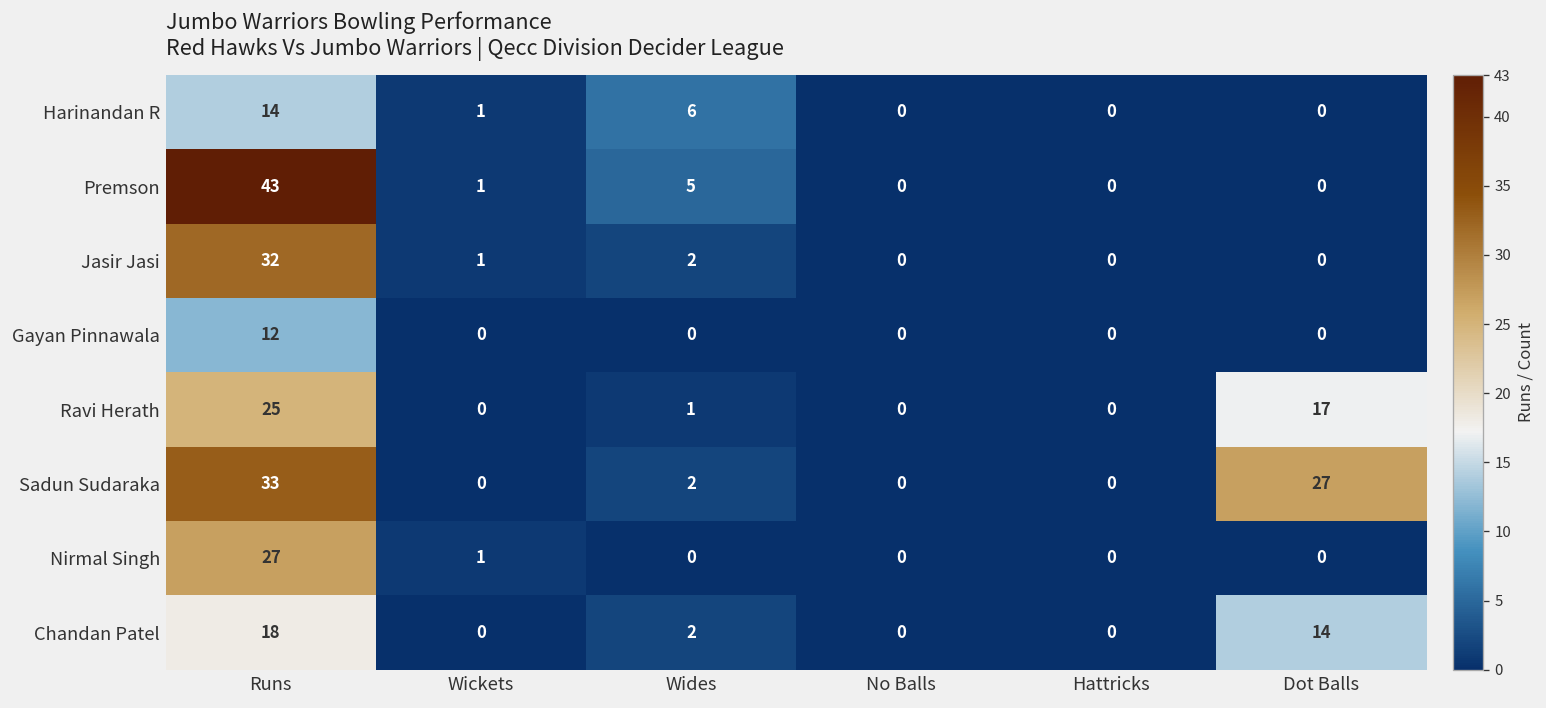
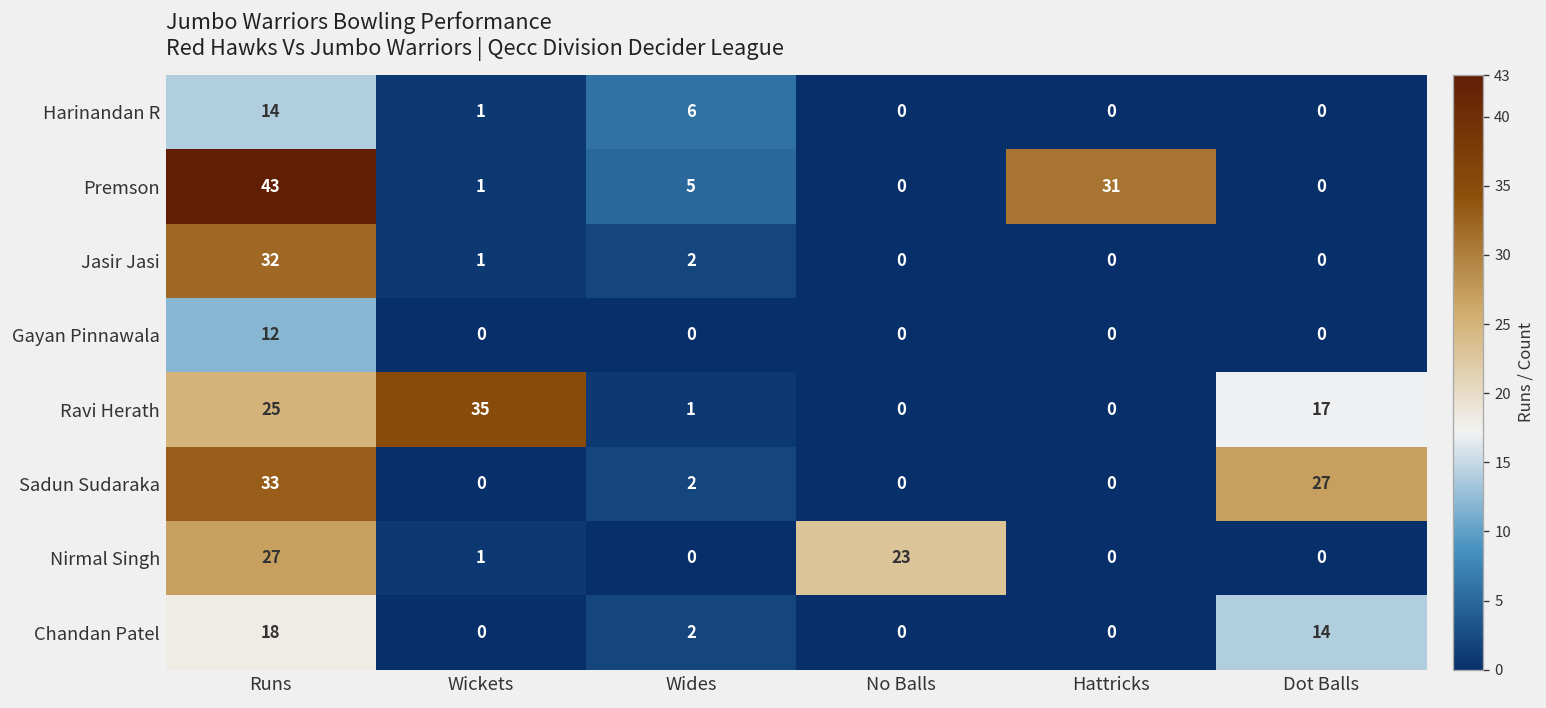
Premson, Hattricks: 0 -> 31
Ravi Herath, Wickets: 0 -> 35
Nirmal Singh, No Balls: 0 -> 23
